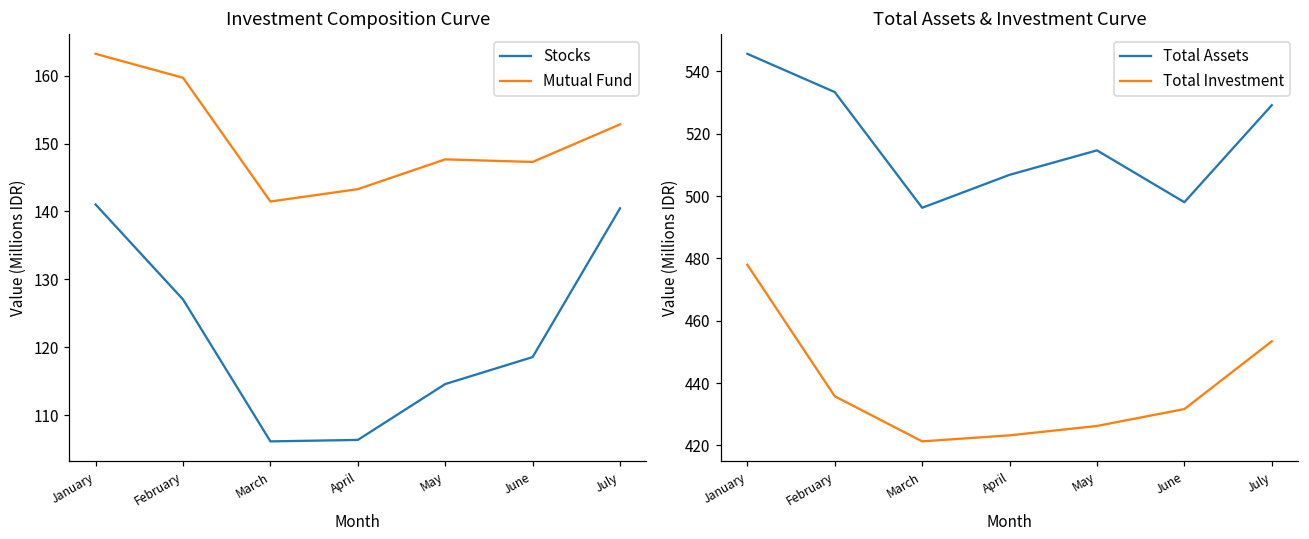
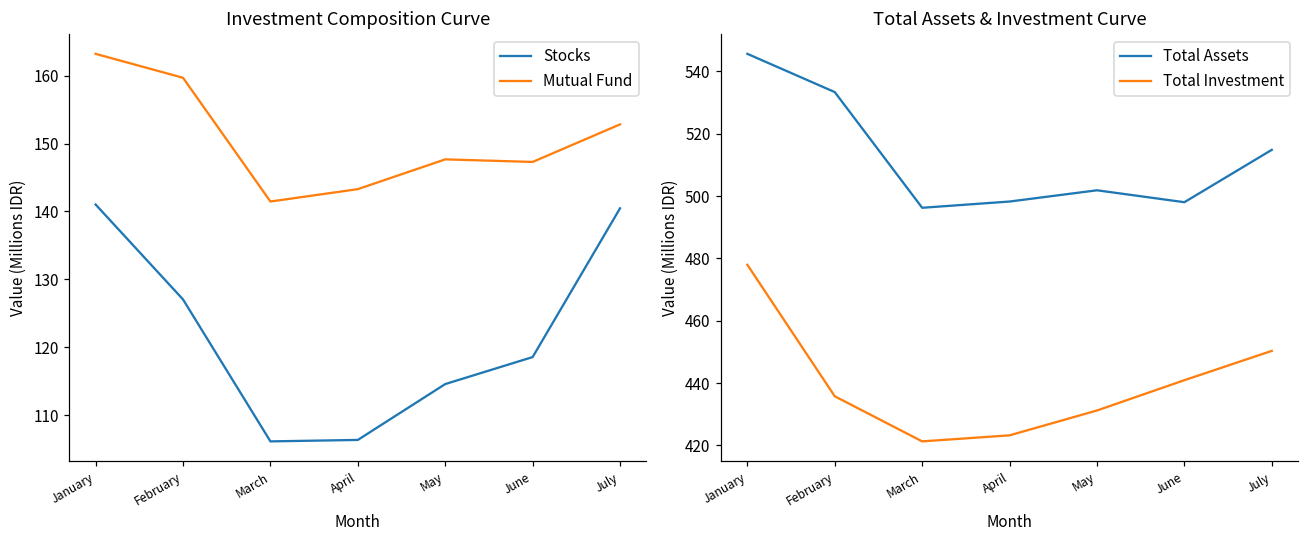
Total Assets & Investment Curve, Total Assets, April: 507 -> 498
Total Assets & Investment Curve, Total Assets, May: 515 -> 502
Total Assets & Investment Curve, Total Investment, May: 426 -> 431
Total Assets & Investment Curve, Total Investment, June: 432 -> 441
Total Assets & Investment Curve, Total Assets, July: 529 -> 515
Total Assets & Investment Curve, Total Investment, July: 453 -> 450
